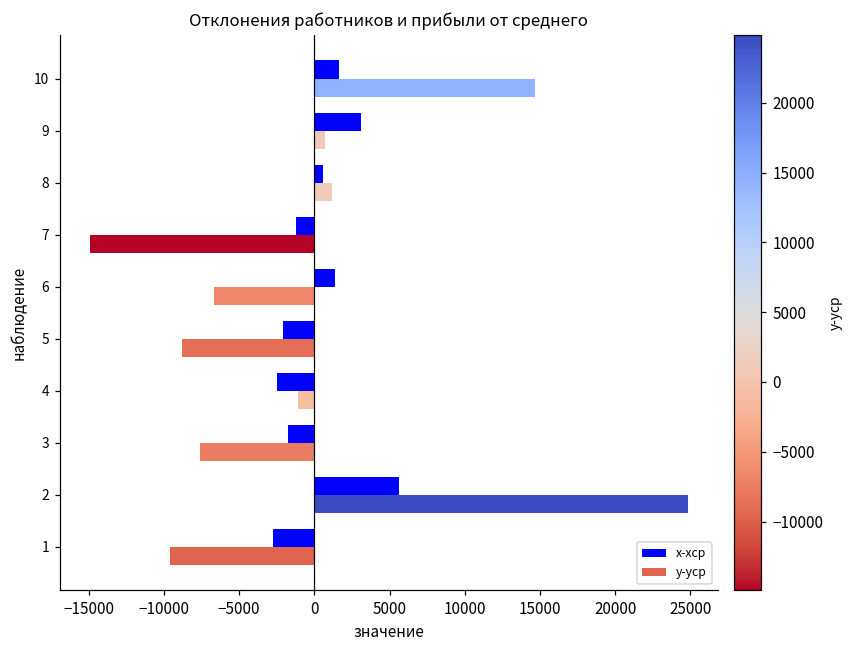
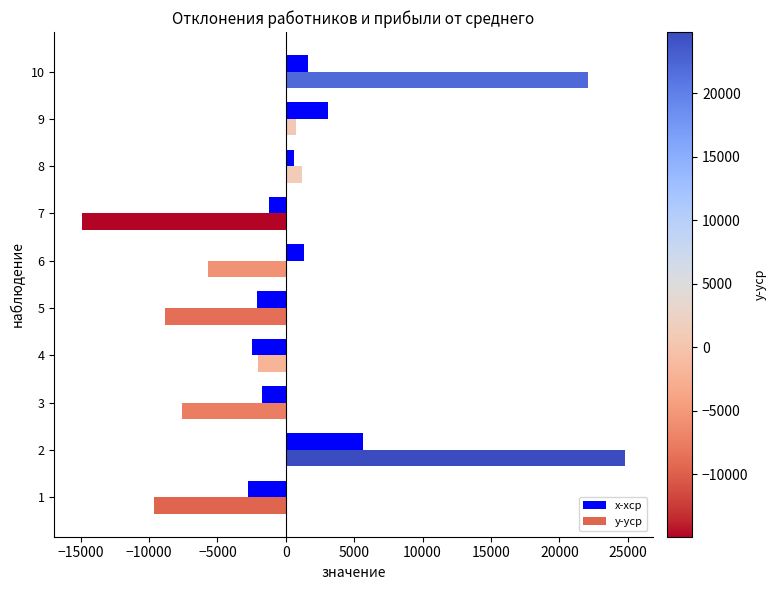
у-уср, 10: 14700 -> 22100
у-уср, 6: -6600 -> -5700
у-уср, 4: -1100 -> -2100
